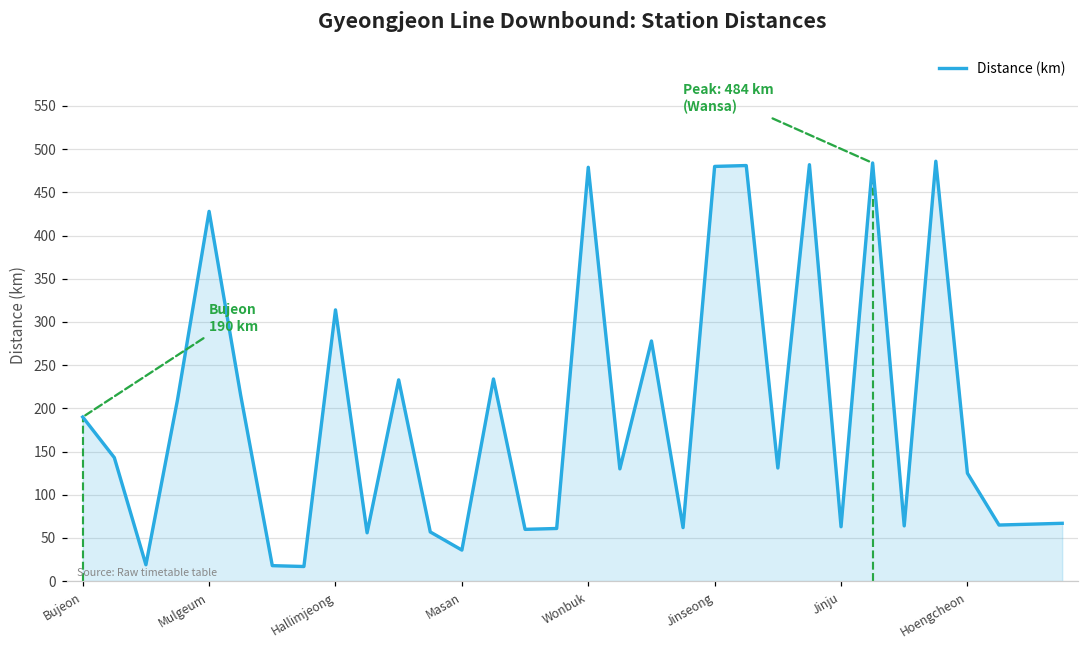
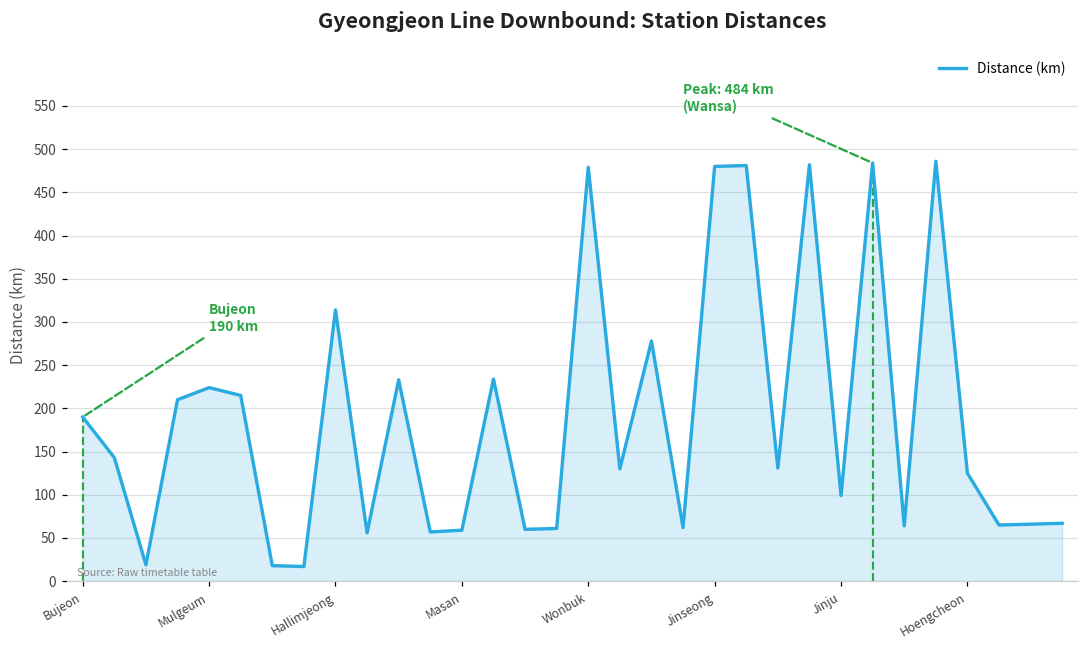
Distance (km), Mulgeum: 430 -> 220
Distance (km), Masan: 40 -> 60
Distance (km), Jinju: 60 -> 100
